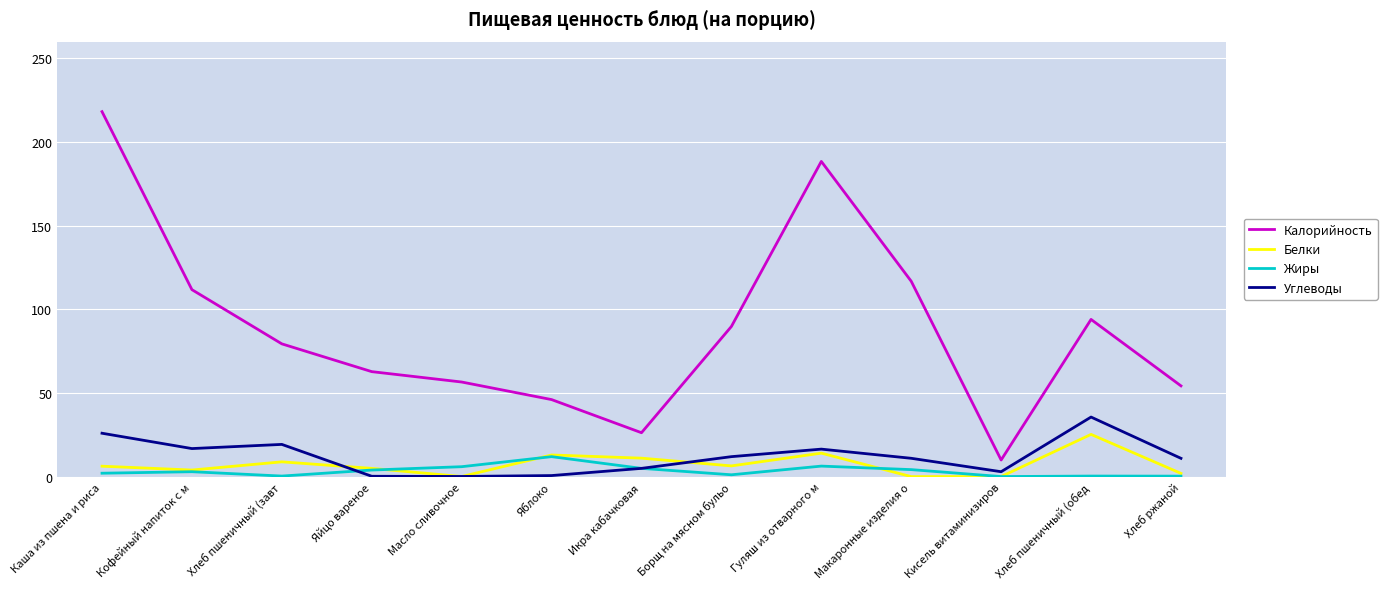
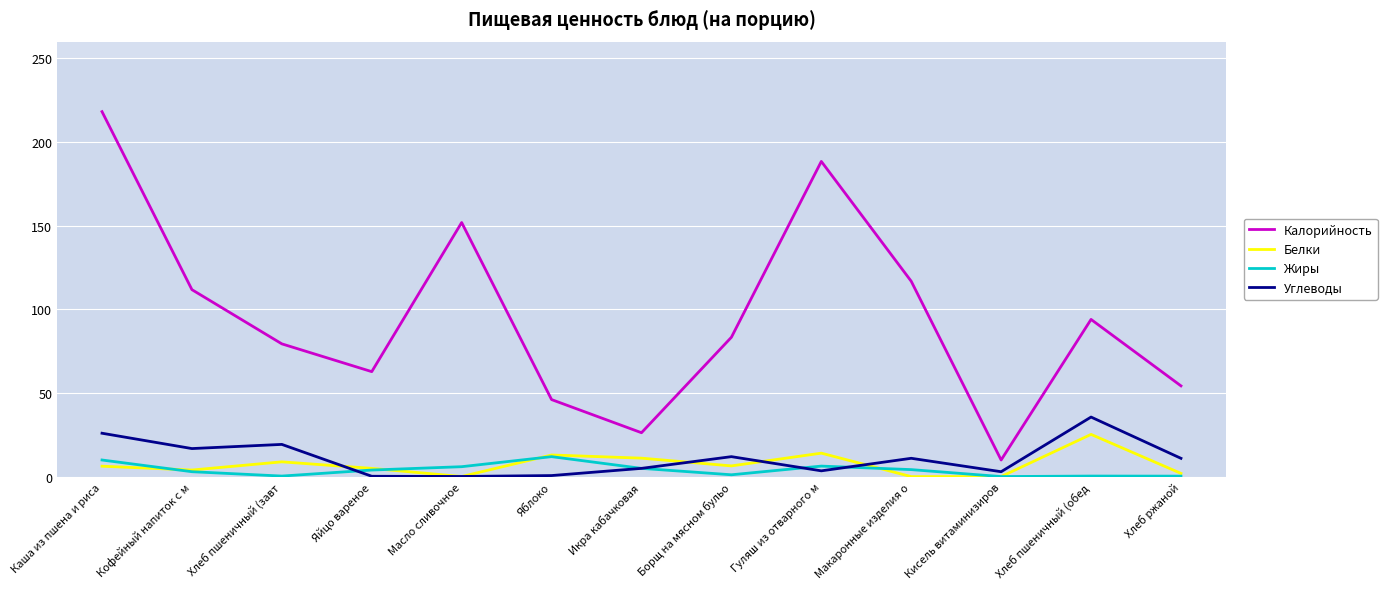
Жиры, Каша из пшена и риса: 2 -> 10
Калорийность, Масло сливочное: 57 -> 152
Калорийность, Борщ на мясном бульо: 90 -> 83
Углеводы, Гуляш из отварного м: 16 -> 4
